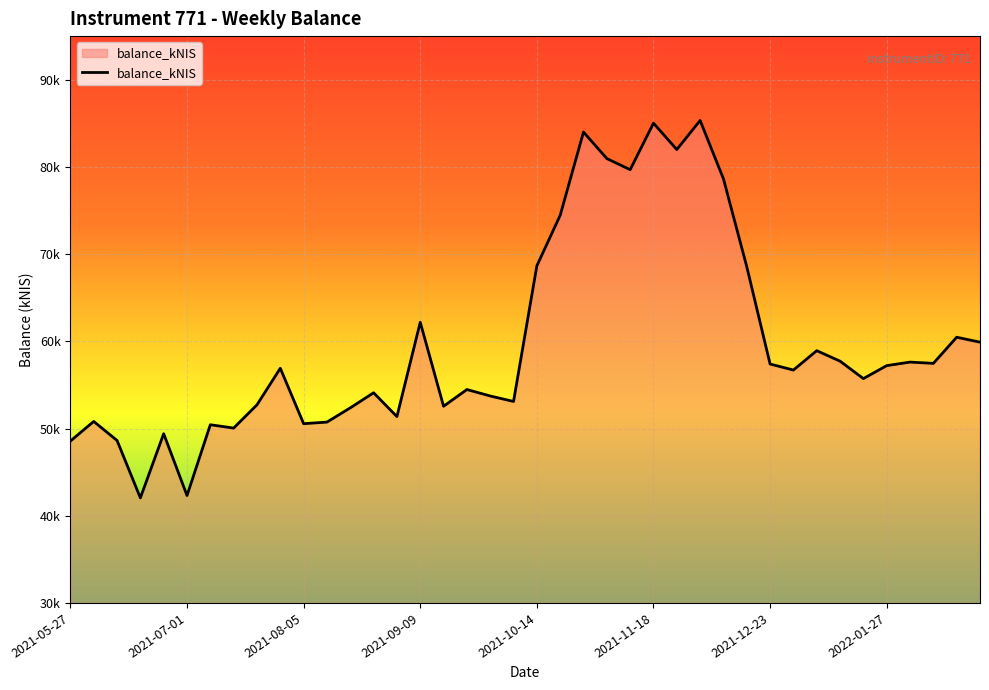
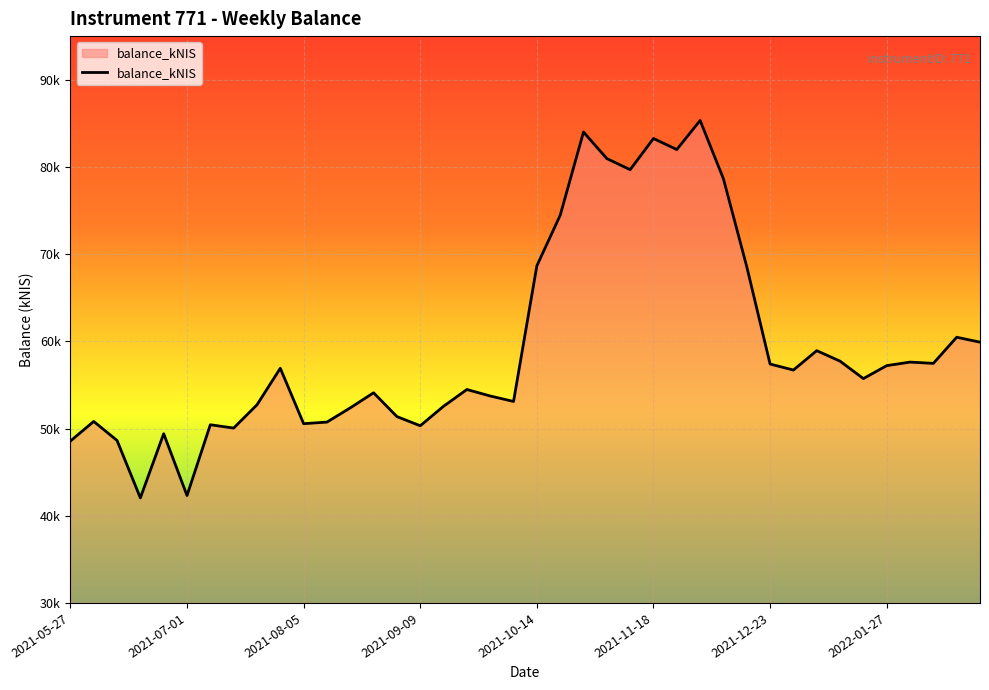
2021-09-09: 62000 -> 50000
2021-11-18: 85000 -> 83000
